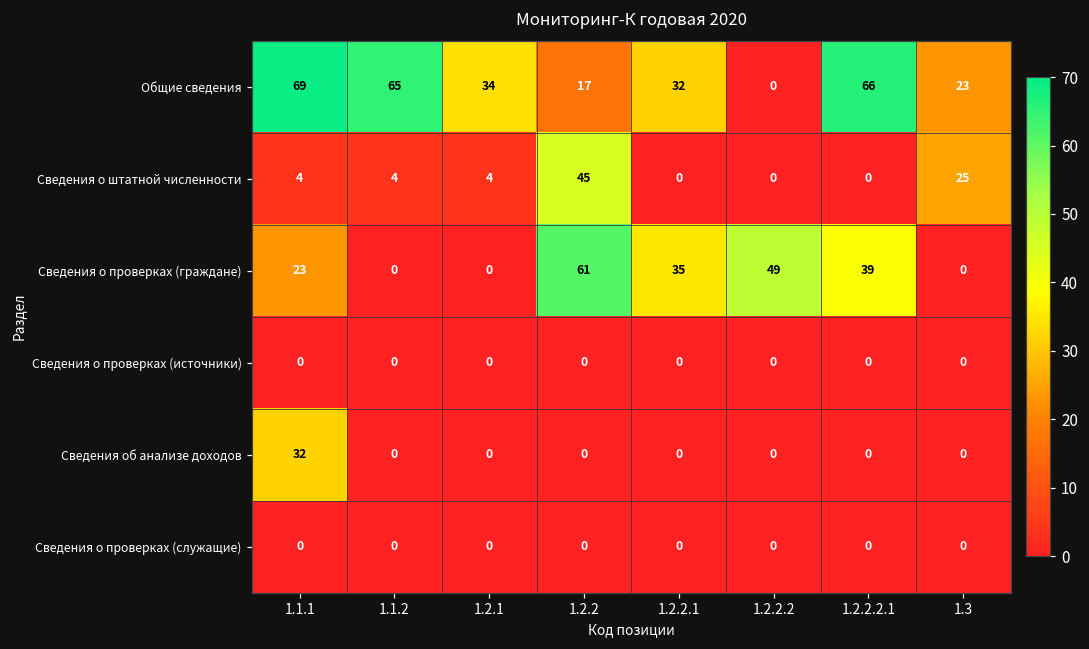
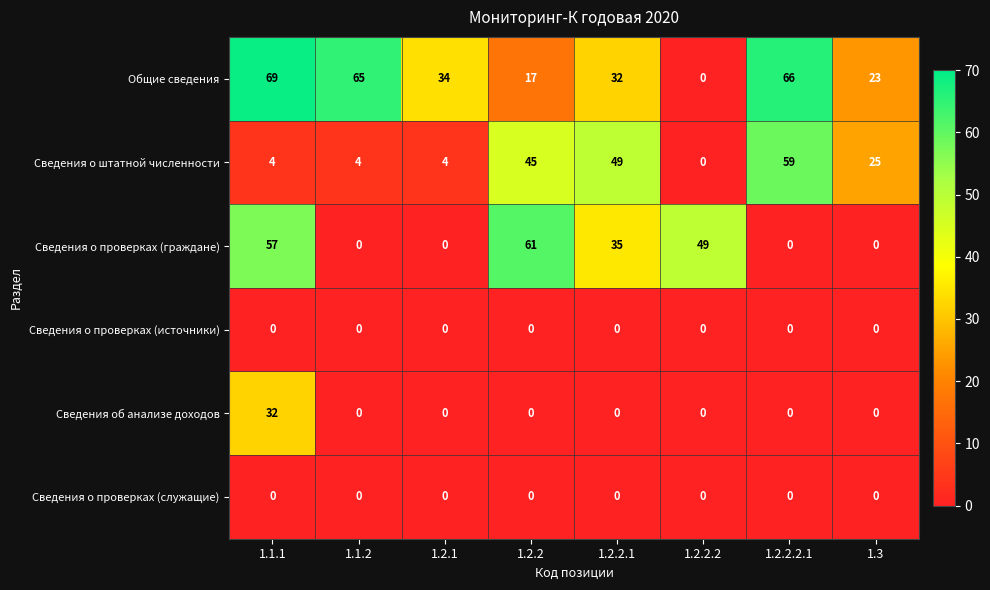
Сведения о штатной численности, 1.2.2.1: 0 -> 49
Сведения о штатной численности, 1.2.2.2.1: 0 -> 59
Сведения о проверках (граждане), 1.1.1: 23 -> 57
Сведения о проверках (граждане), 1.2.2.2.1: 39 -> 0
